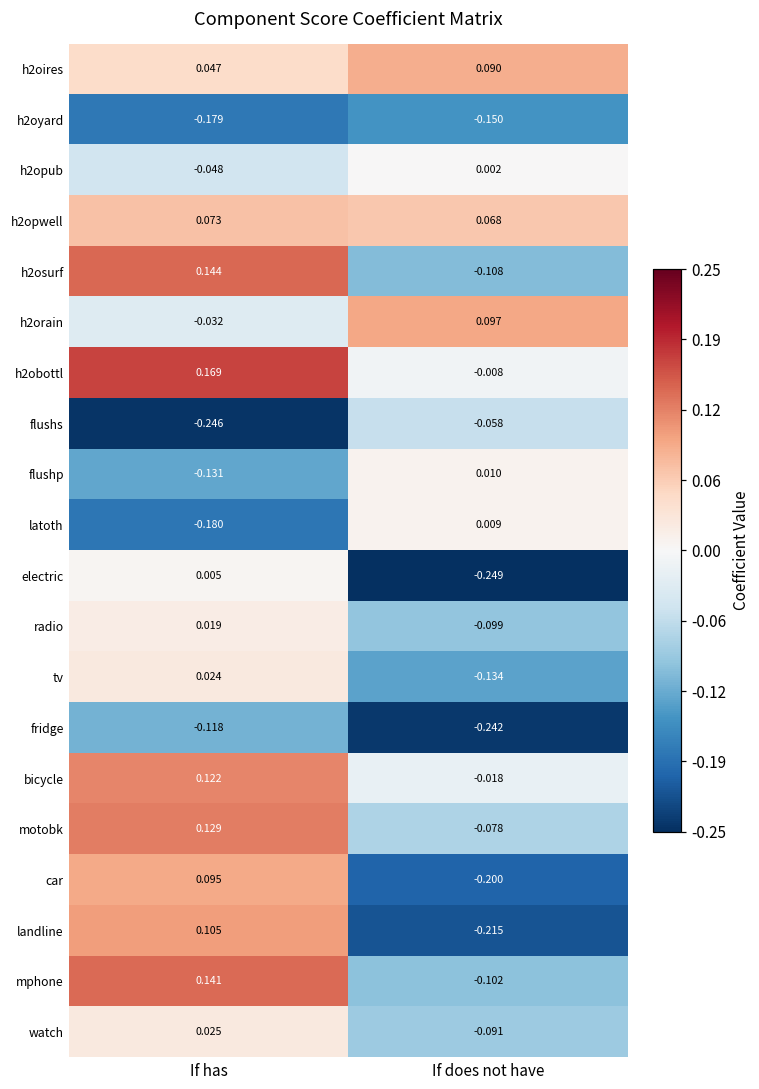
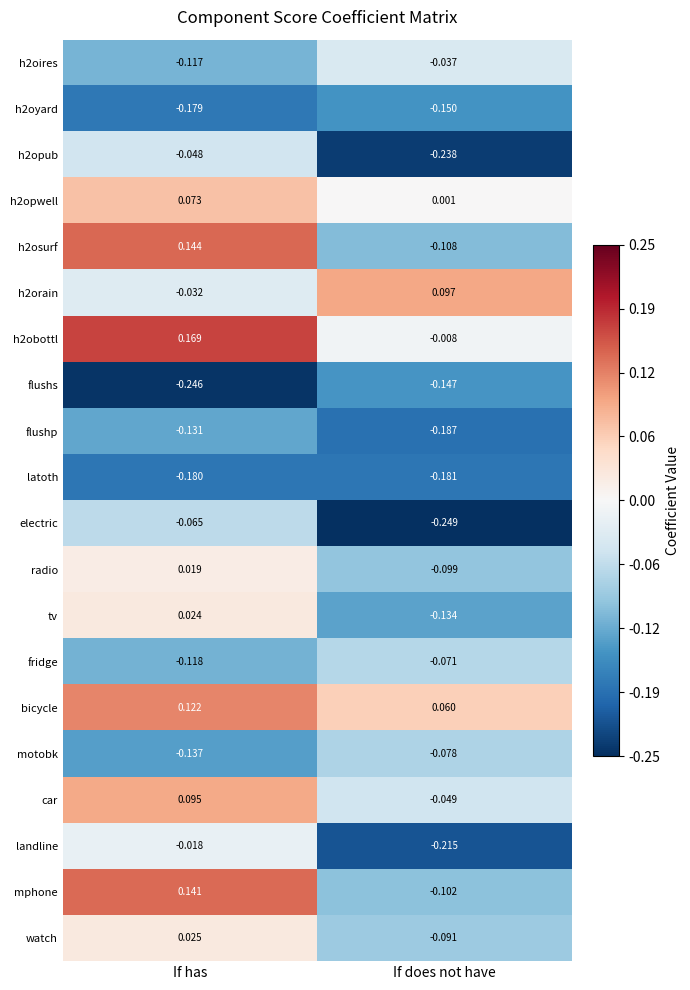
h2oires, If has: 0.047 -> -0.117
h2oires, If does not have: 0.090 -> -0.037
h2opub, If does not have: 0.002 -> -0.238
h2opwell, If does not have: 0.068 -> 0.001
flushs, If does not have: -0.058 -> -0.147
flushp, If does not have: 0.010 -> -0.187
latoth, If does not have: 0.009 -> -0.181
electric, If has: 0.005 -> -0.065
fridge, If does not have: -0.242 -> -0.071
bicycle, If does not have: -0.018 -> 0.060
motobk, If has: 0.129 -> -0.137
car, If does not have: -0.200 -> -0.049
landline, If has: 0.105 -> -0.018
